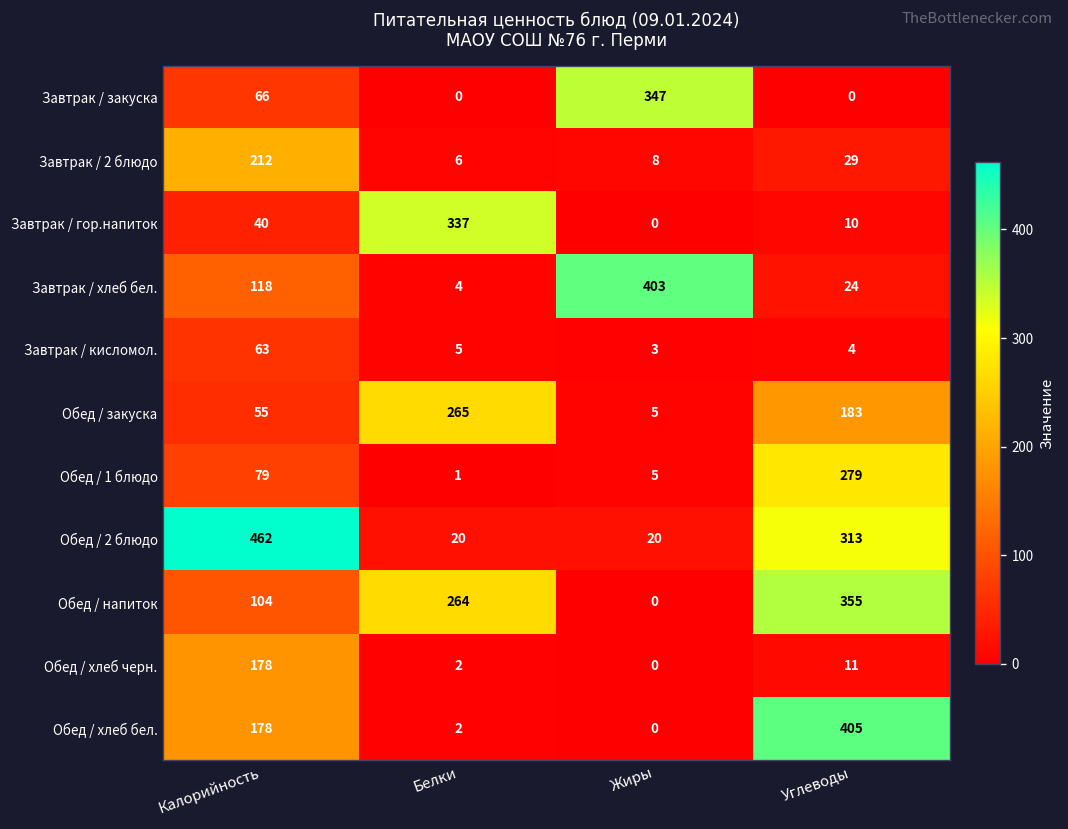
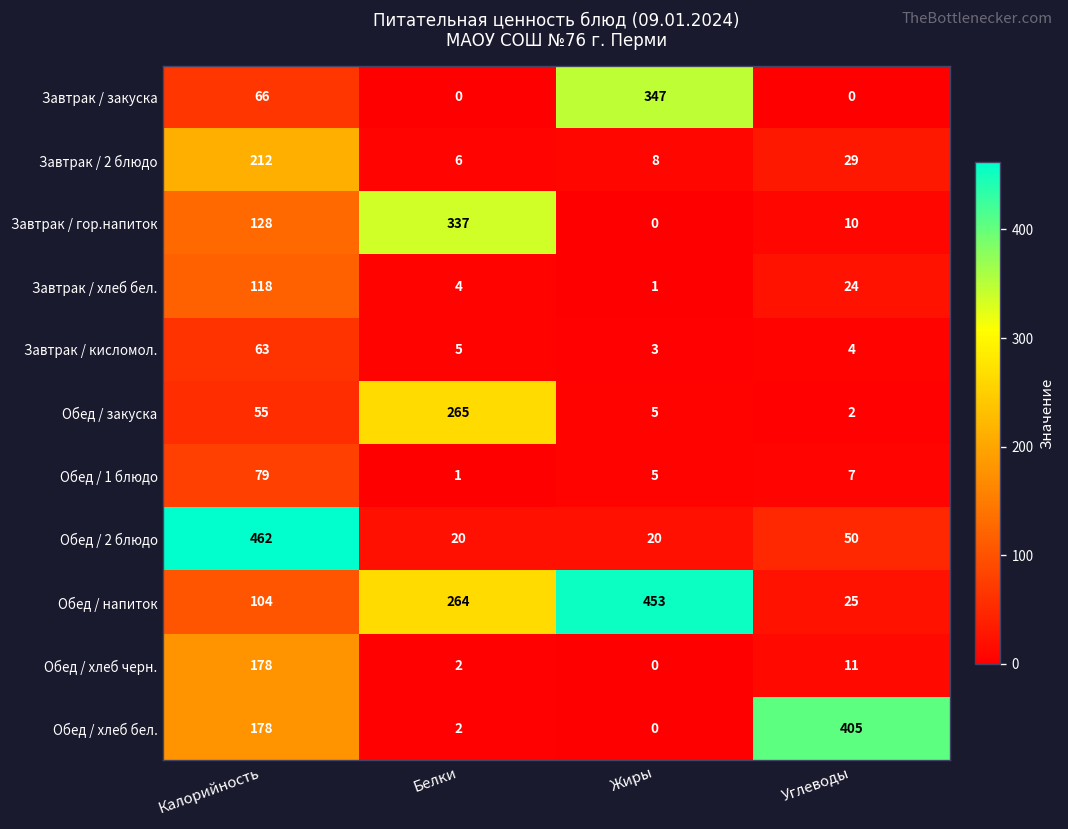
Завтрак / гор.напиток, Калорийность: 40 -> 128
Завтрак / хлеб бел., Жиры: 403 -> 1
Обед / закуска, Углеводы: 183 -> 2
Обед / 1 блюдо, Углеводы: 279 -> 7
Обед / 2 блюдо, Углеводы: 313 -> 50
Обед / напиток, Жиры: 0 -> 453
Обед / напиток, Углеводы: 355 -> 25
